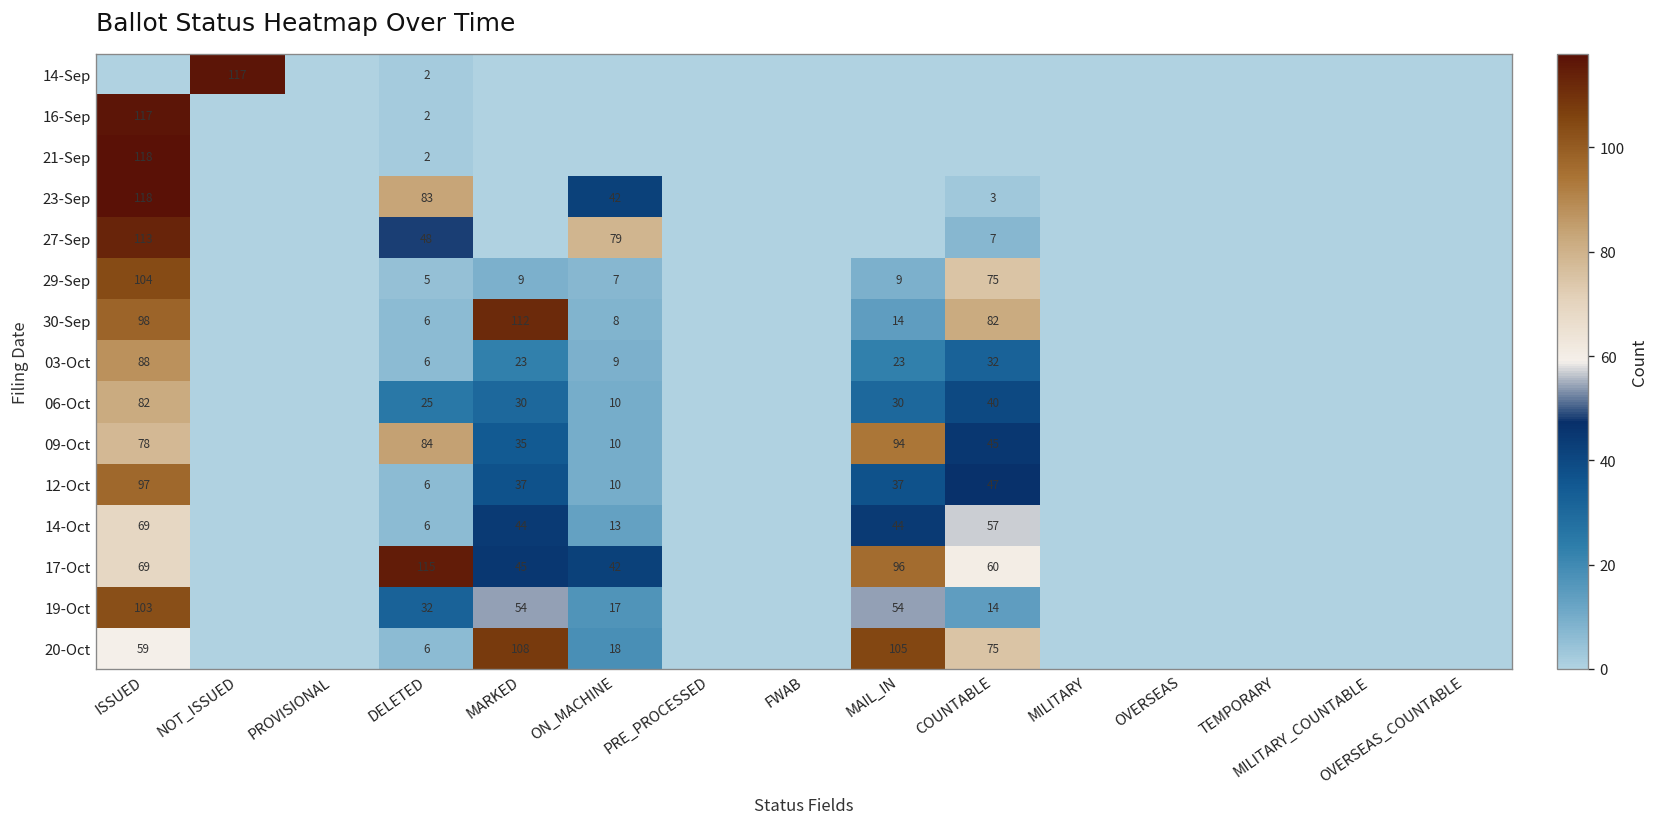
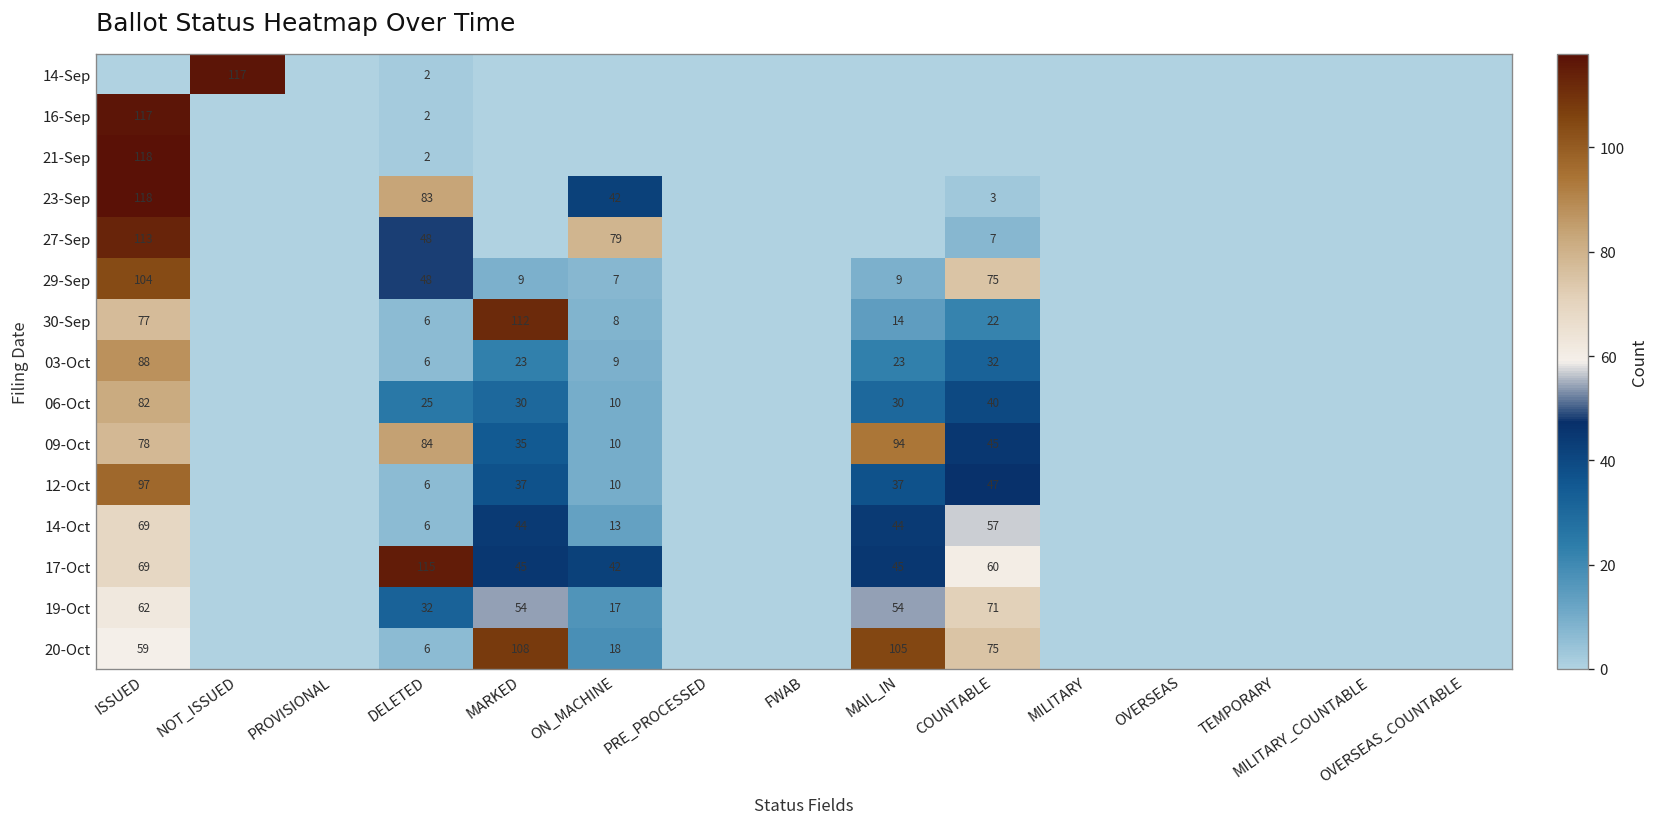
29-Sep, DELETED: 5 -> 48
30-Sep, ISSUED: 98 -> 77
30-Sep, COUNTABLE: 82 -> 22
17-Oct, MAIL_IN: 96 -> 45
19-Oct, ISSUED: 103 -> 62
19-Oct, COUNTABLE: 14 -> 71
